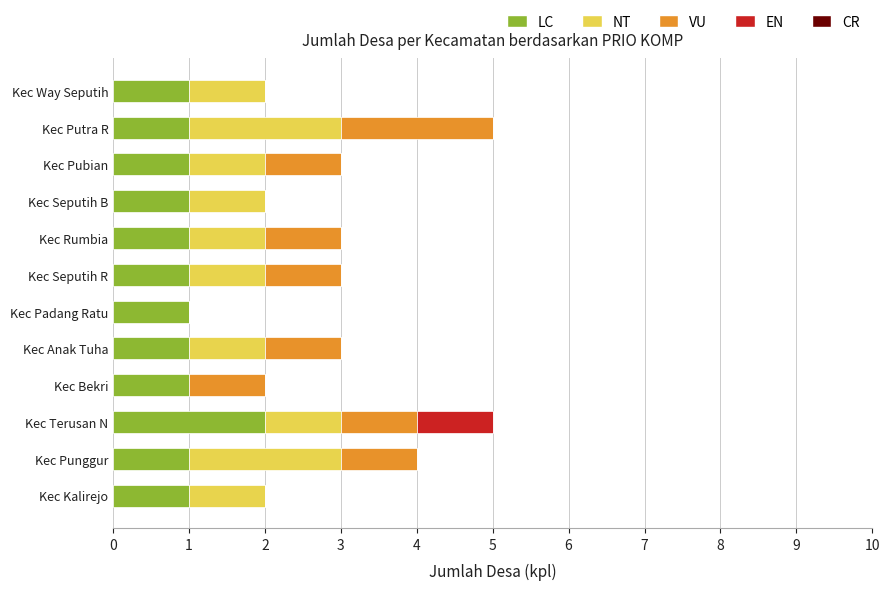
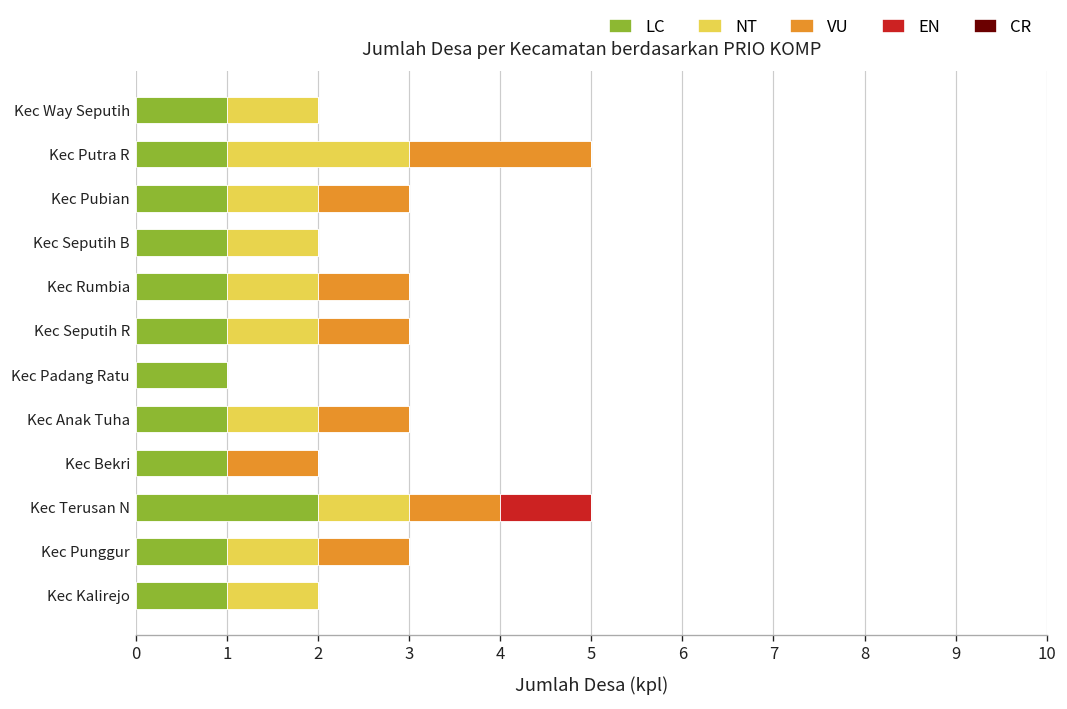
NT, Kec Punggur: 2 -> 1
